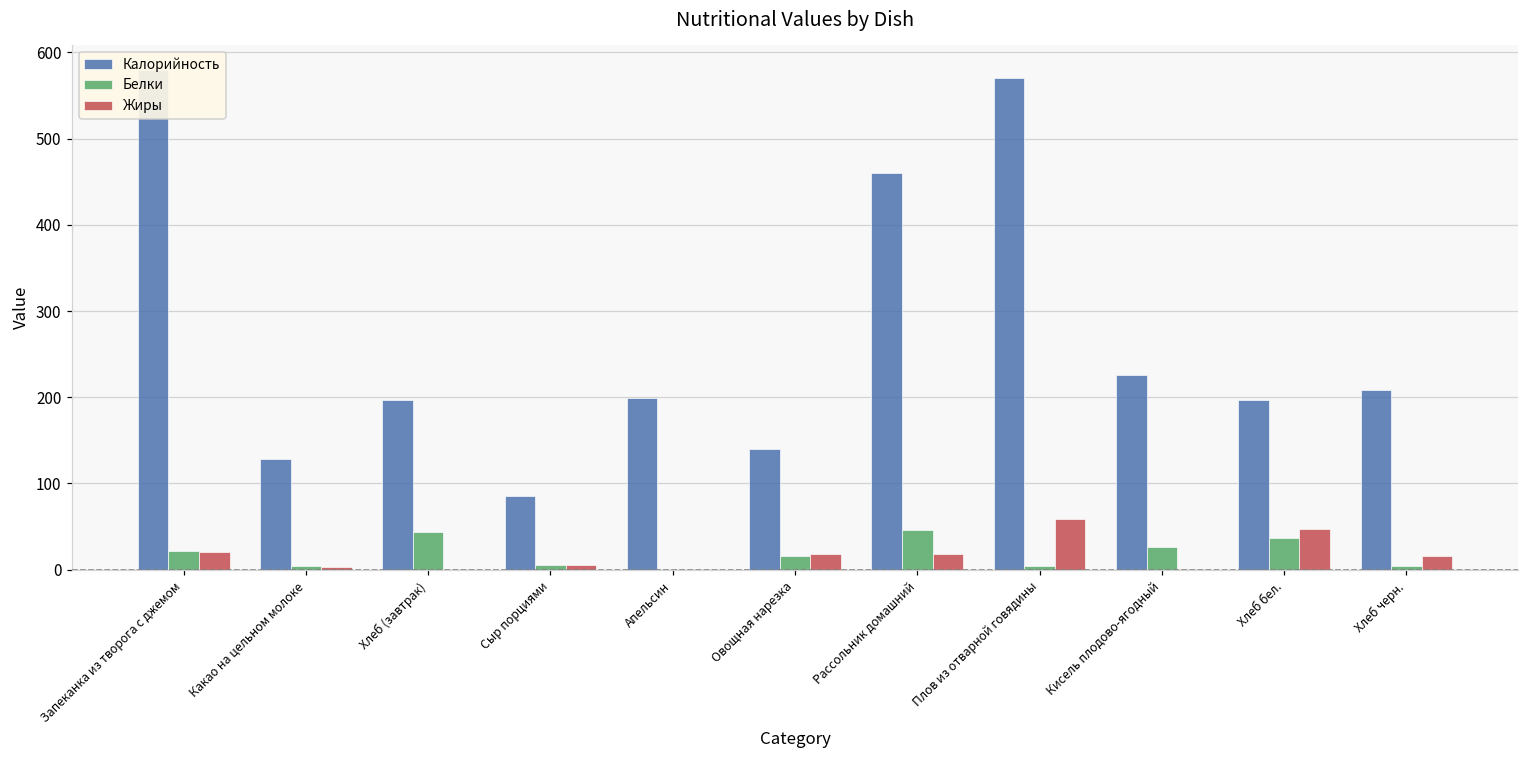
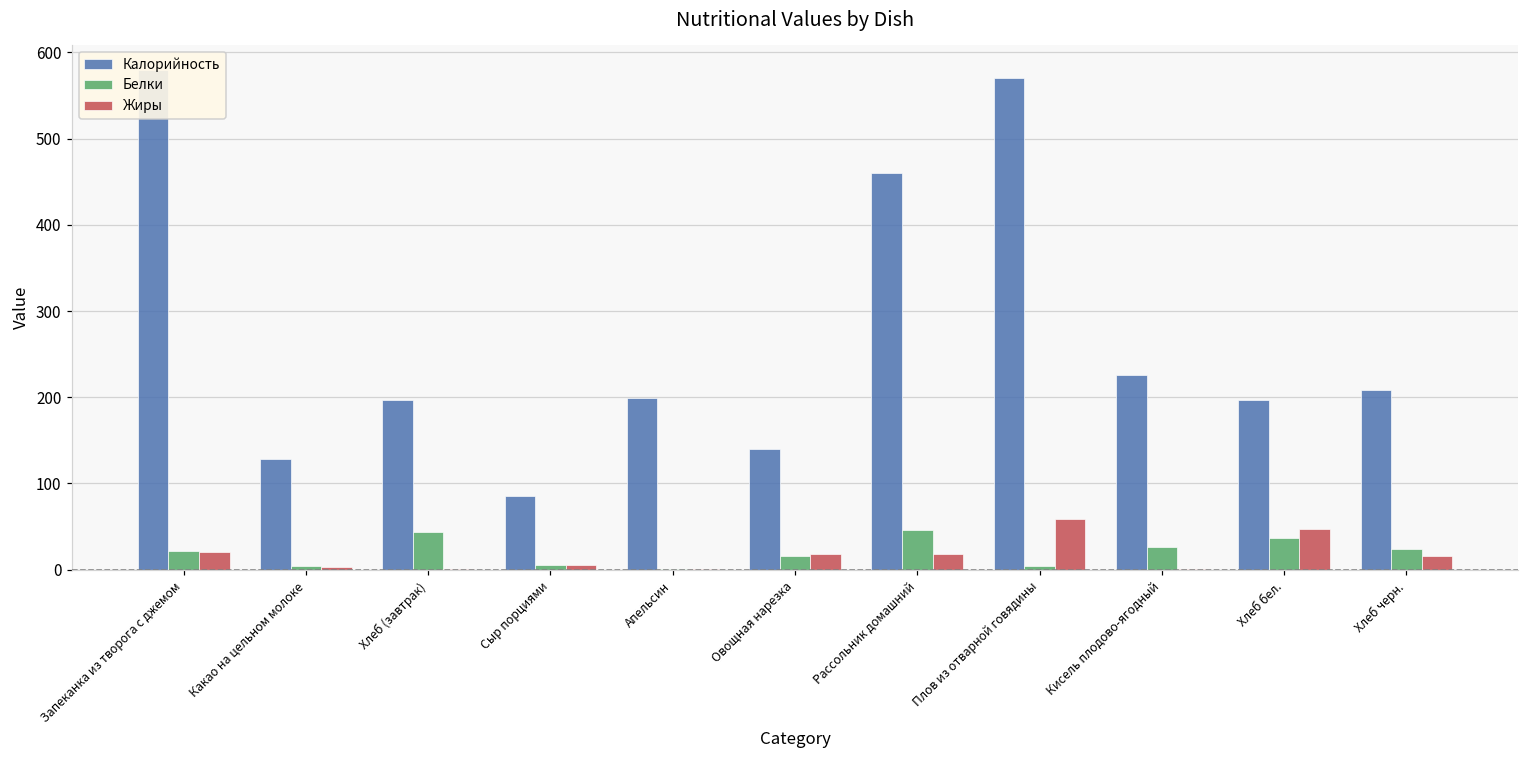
Белки, Хлеб черн.: 0 -> 20
